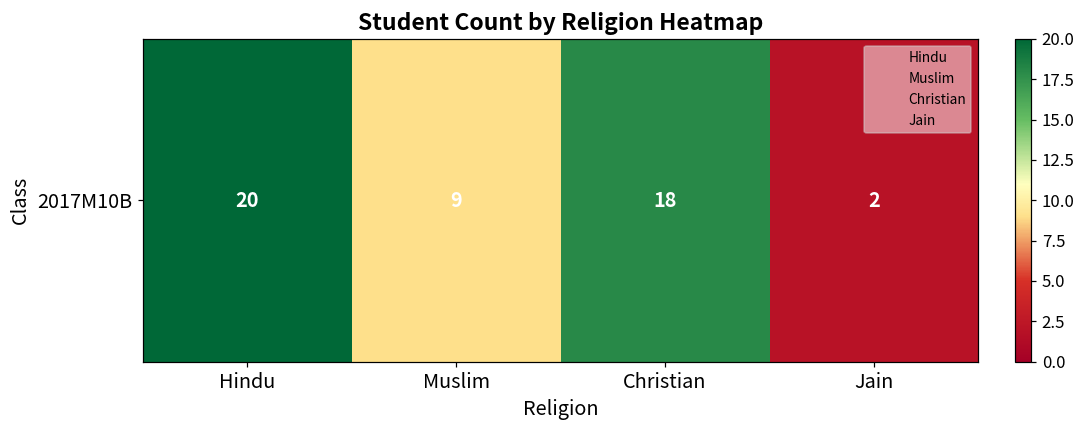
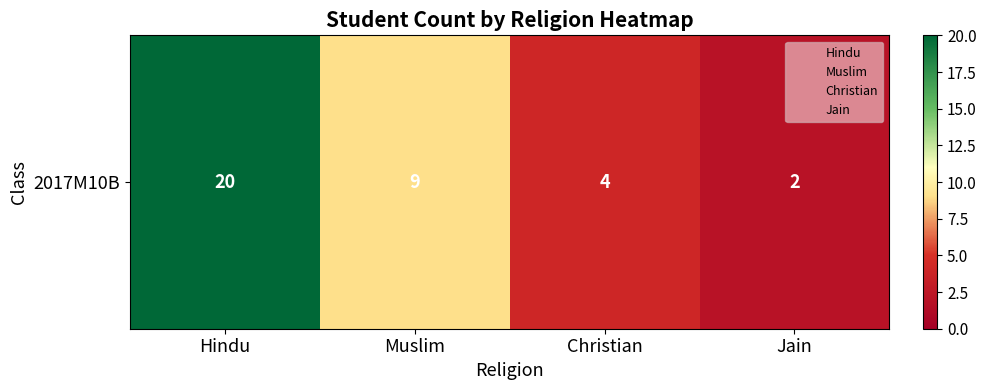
2017M10B, Christian: 18 -> 4
